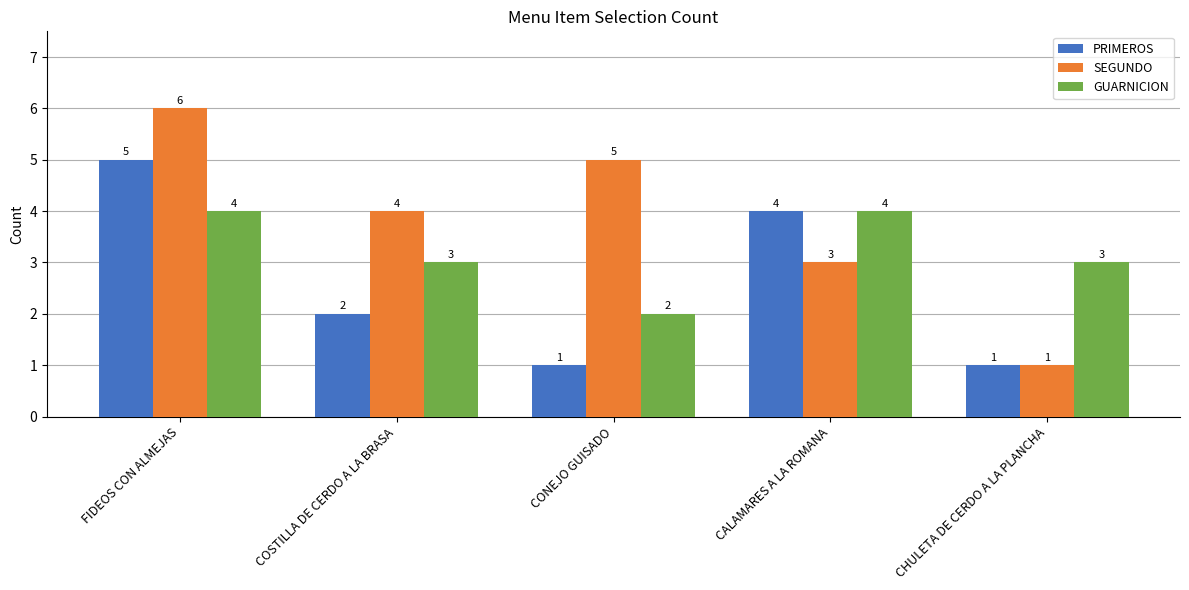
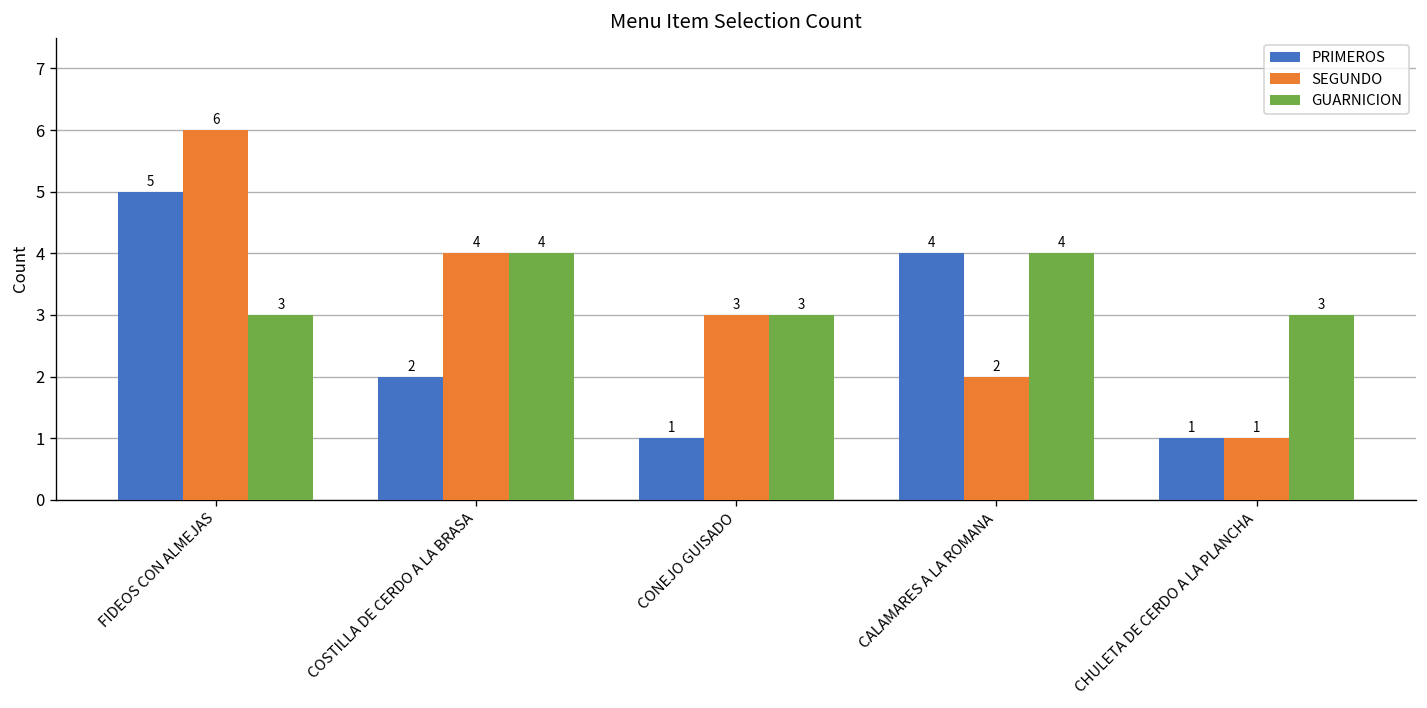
GUARNICION, FIDEOS CON ALMEJAS: 4 -> 3
GUARNICION, COSTILLA DE CERDO A LA BRASA: 3 -> 4
SEGUNDO, CONEJO GUISADO: 5 -> 3
GUARNICION, CONEJO GUISADO: 2 -> 3
SEGUNDO, CALAMARES A LA ROMANA: 3 -> 2
